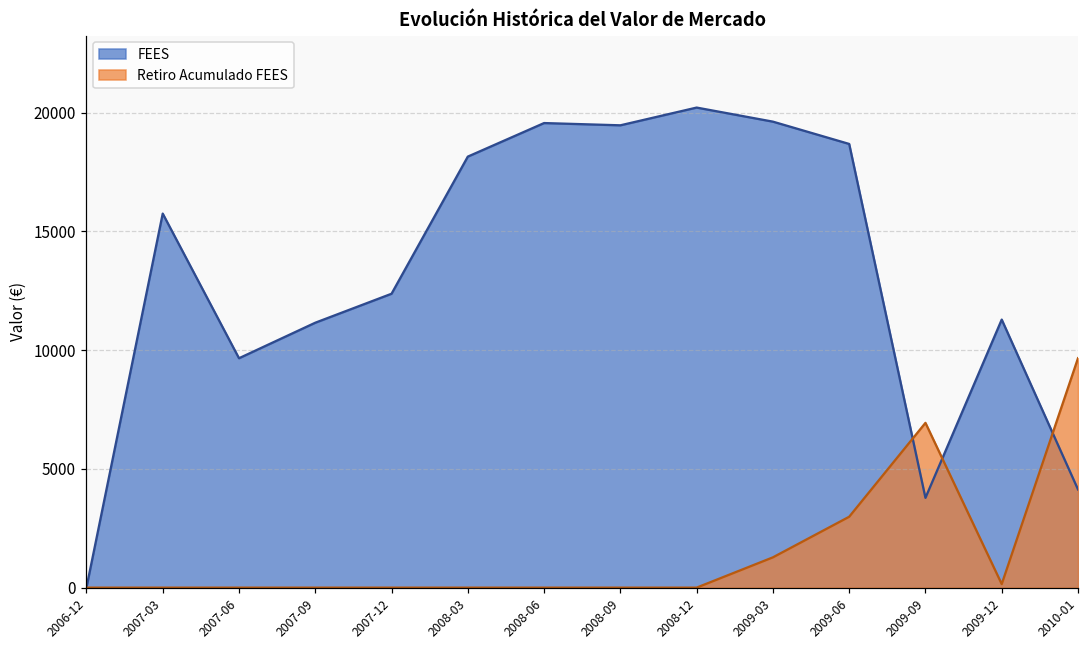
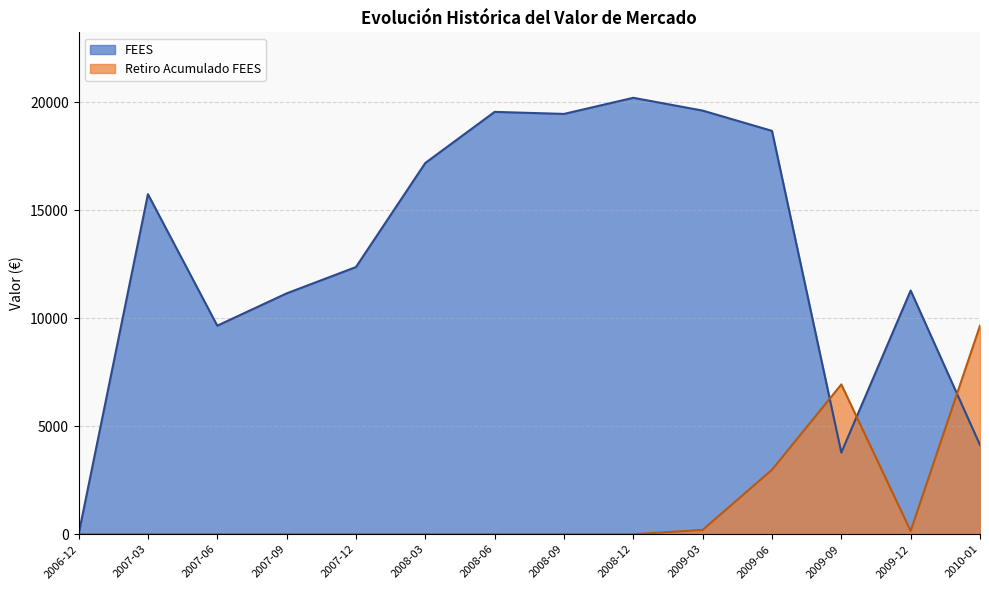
FEES, 2008-03: 18100 -> 17200
Retiro Acumulado FEES, 2009-03: 1300 -> 200
